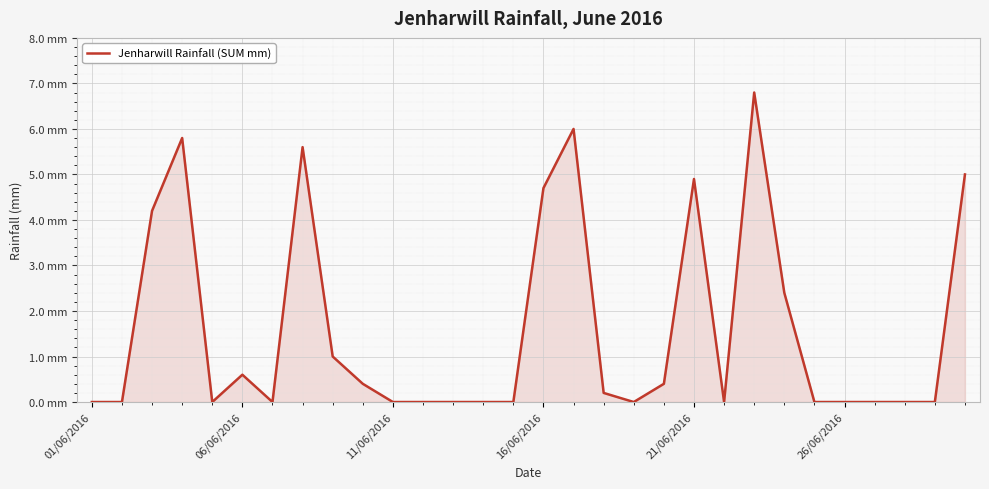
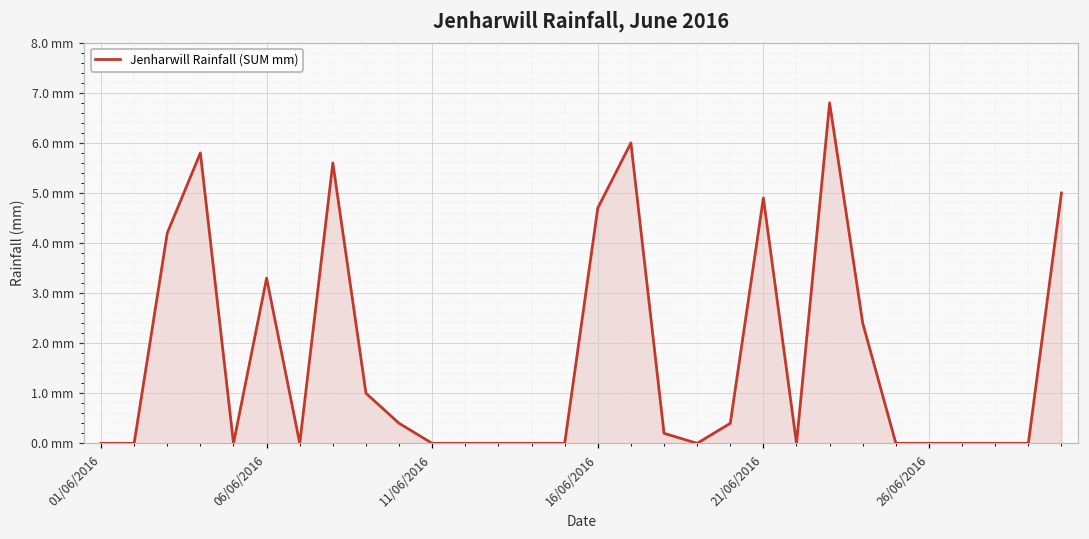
06/06/2016: 0.6 mm -> 3.3 mm
